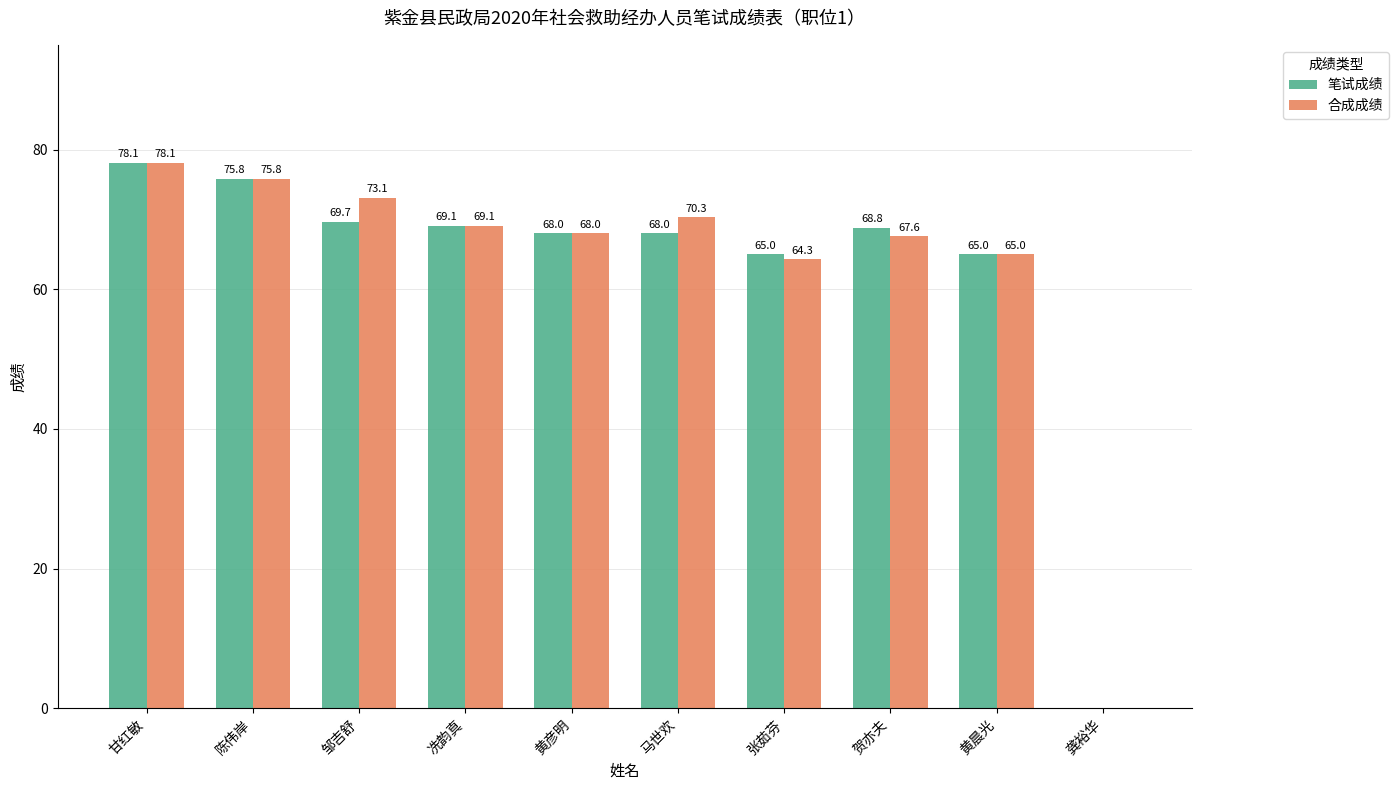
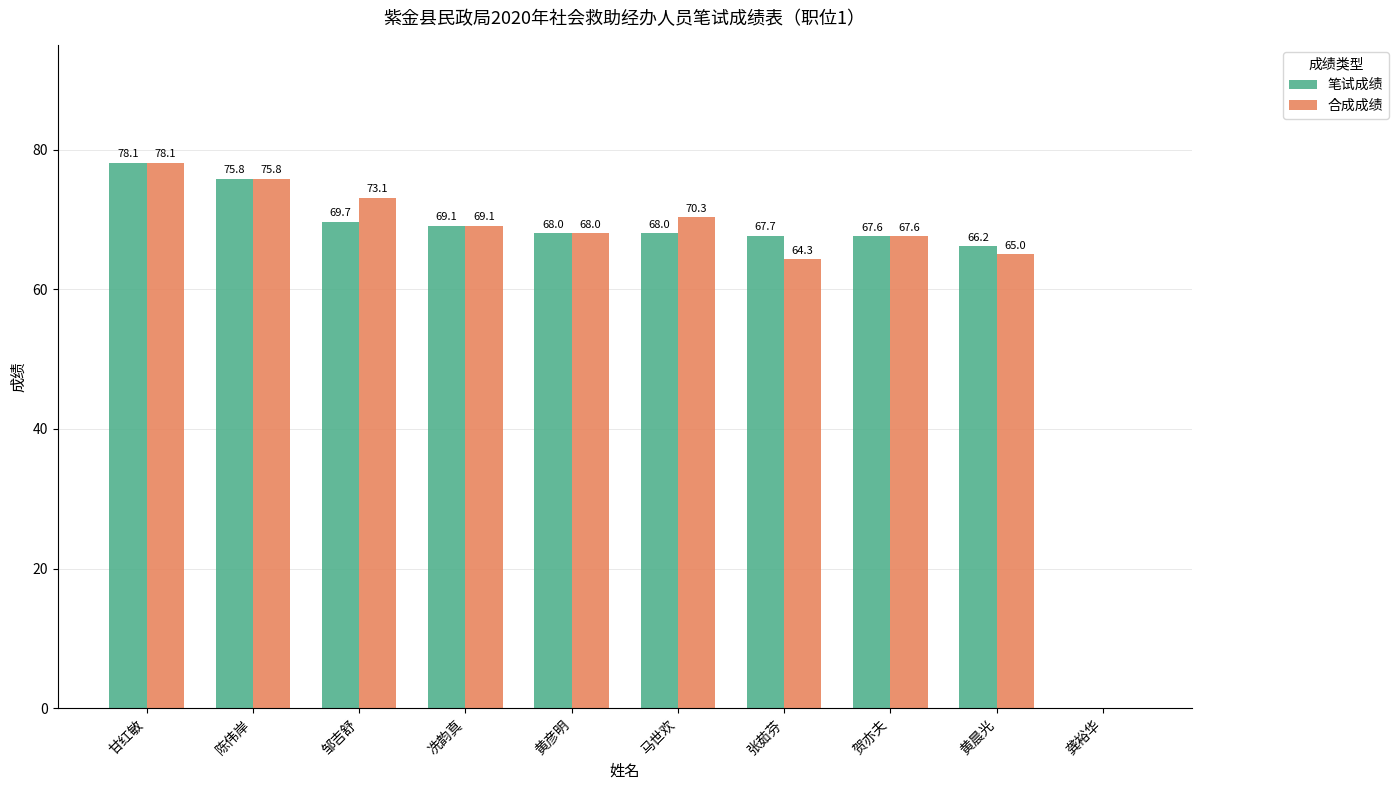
笔试成绩, 张茹芬: 65.0 -> 67.7
笔试成绩, 贺亦夫: 68.8 -> 67.6
笔试成绩, 黄晨光: 65.0 -> 66.2
